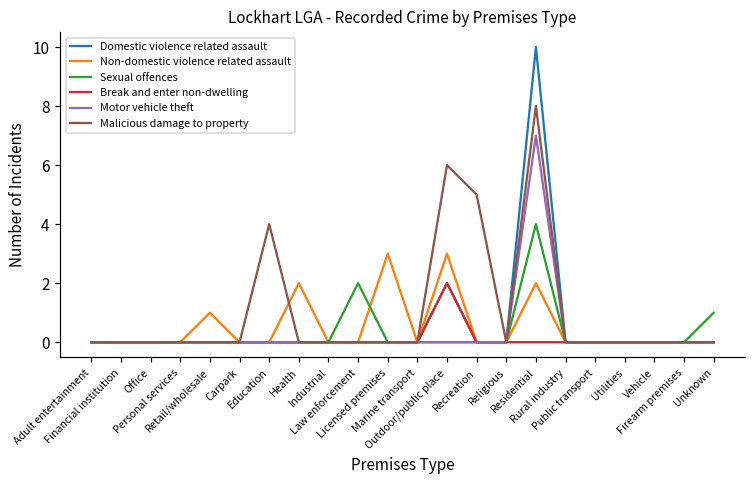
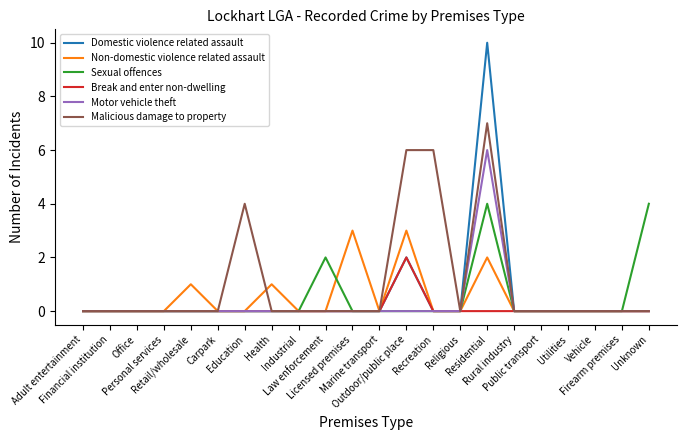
Non-domestic violence related assault, Health: 2 -> 1
Malicious damage to property, Recreation: 5 -> 6
Motor vehicle theft, Residential: 7 -> 6
Malicious damage to property, Residential: 8 -> 7
Sexual offences, Unknown: 1 -> 4
